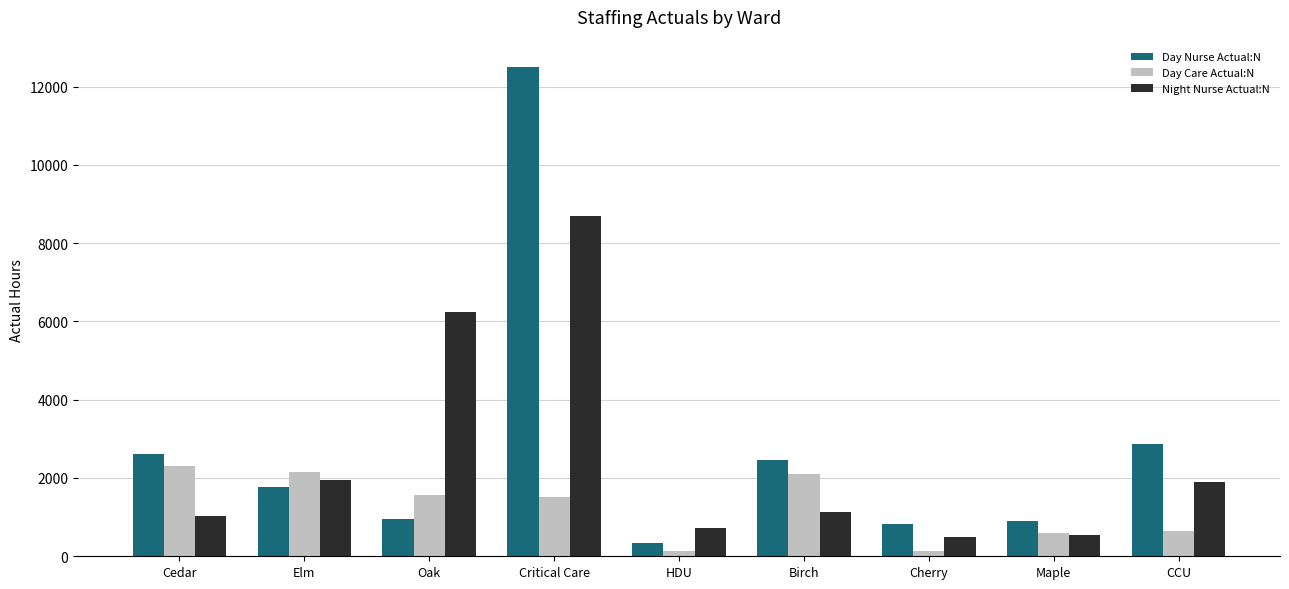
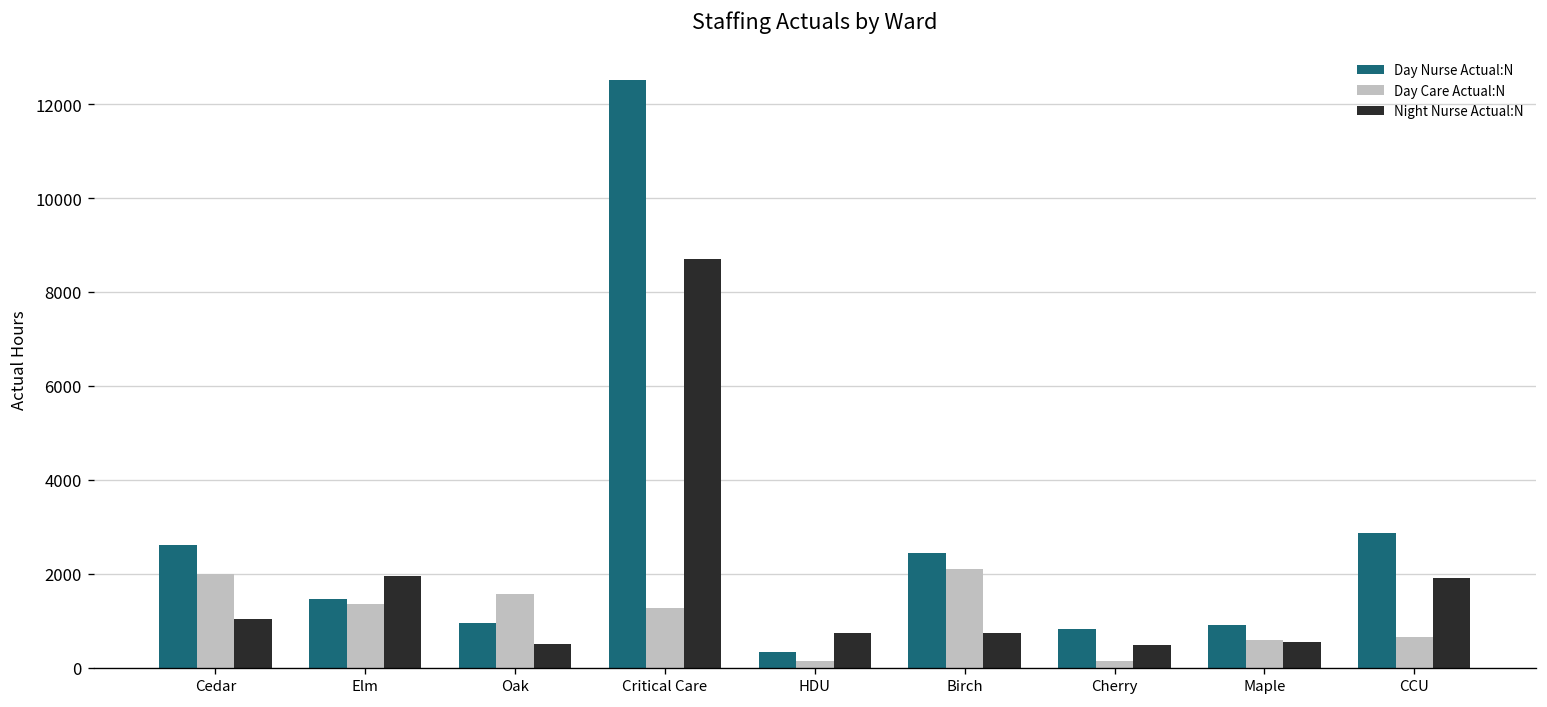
Day Care Actual:N, Cedar: 2300 -> 2000
Day Nurse Actual:N, Elm: 1800 -> 1500
Day Care Actual:N, Elm: 2200 -> 1400
Night Nurse Actual:N, Oak: 6200 -> 500
Day Care Actual:N, Critical Care: 1500 -> 1300
Night Nurse Actual:N, Birch: 1100 -> 700
